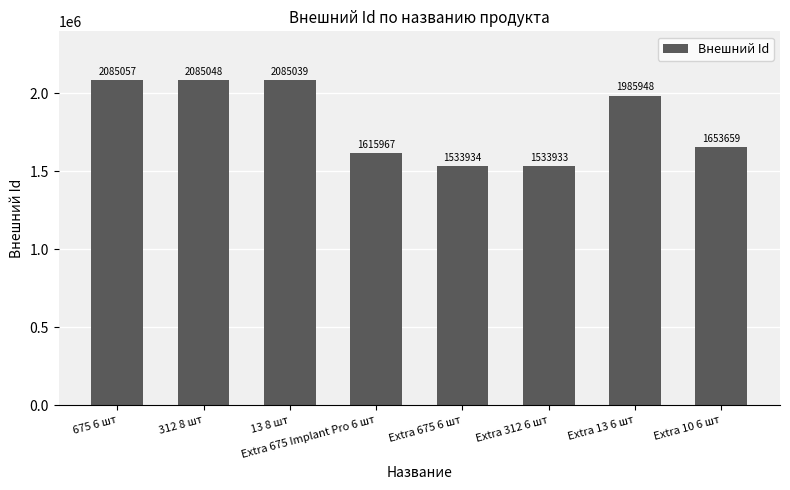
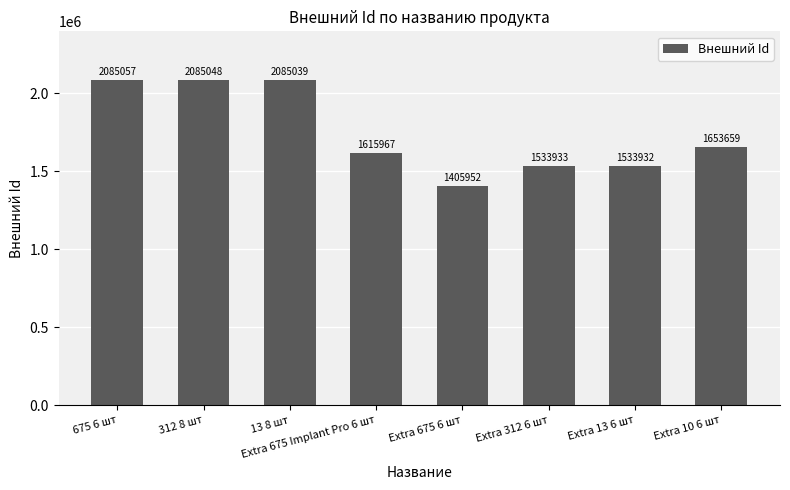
Extra 675 6 шт: 1533934 -> 1405952
Extra 13 6 шт: 1985948 -> 1533932
